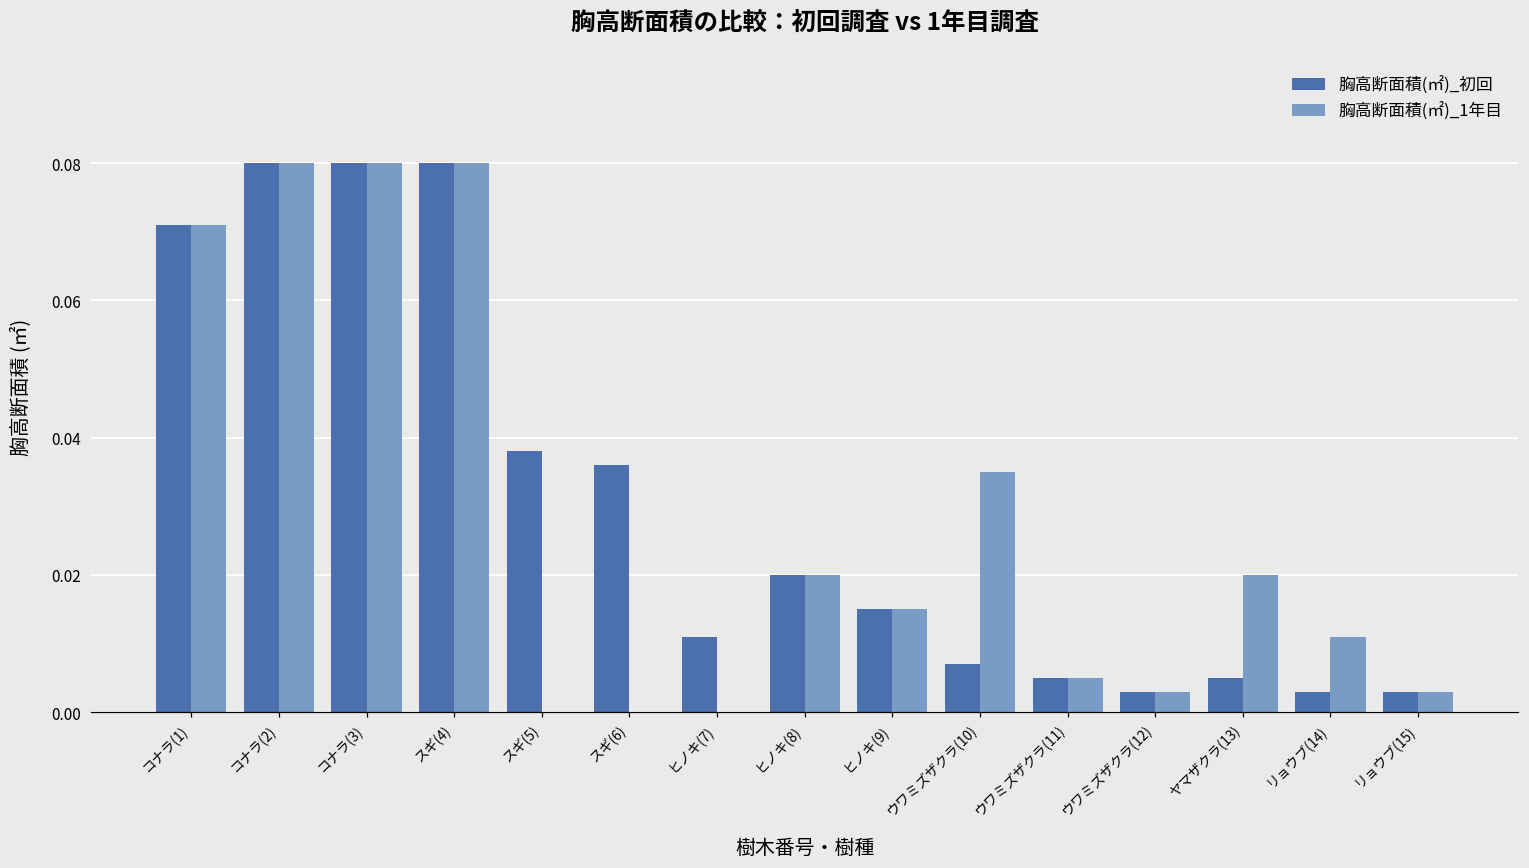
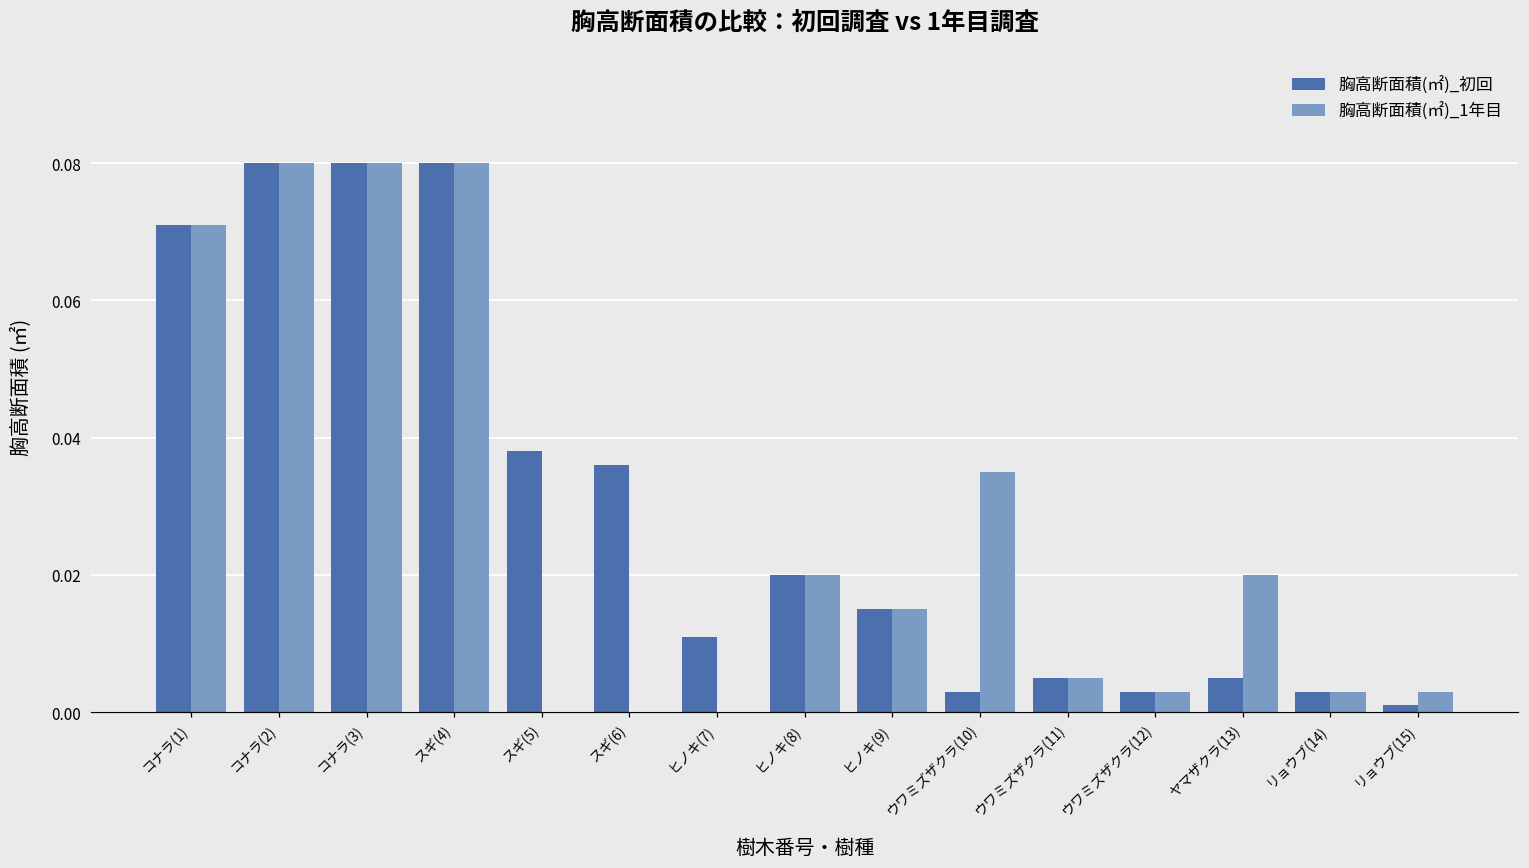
胸高断面積(㎡)_初回, ウワミズザクラ(10): 0.007 -> 0.003
胸高断面積(㎡)_1年目, リョウブ(14): 0.011 -> 0.003
胸高断面積(㎡)_初回, リョウブ(15): 0.003 -> 0.001
